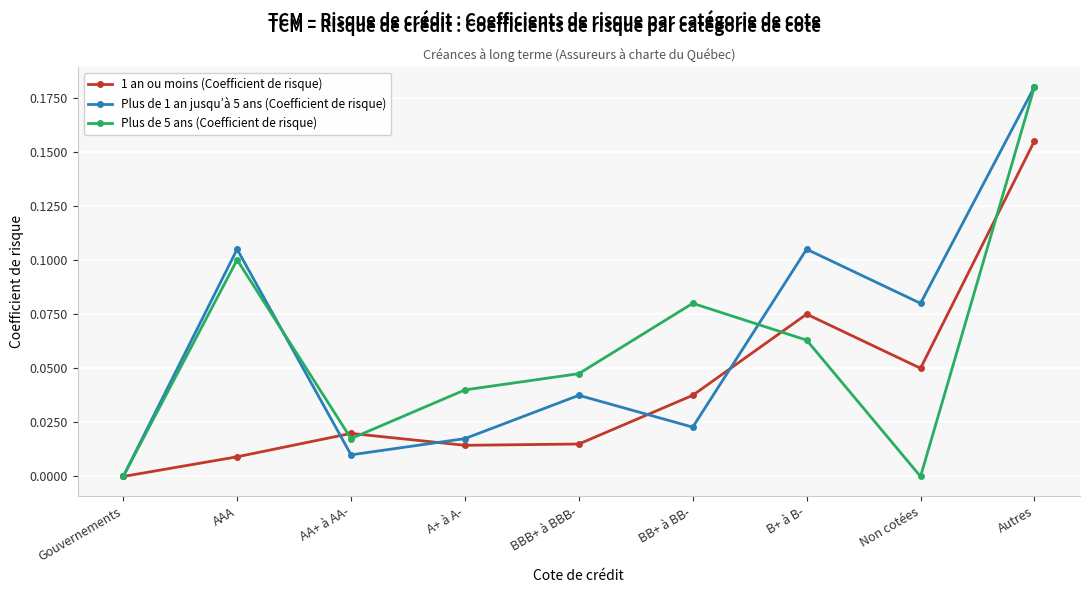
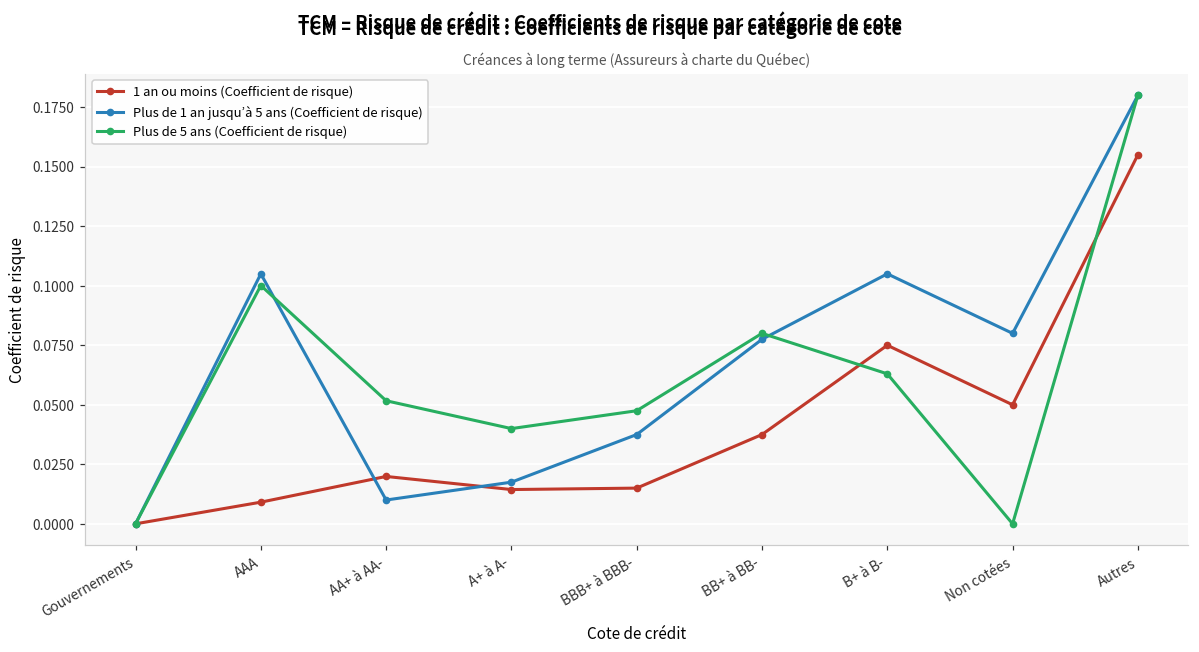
Plus de 5 ans (Coefficient de risque), AA+ à AA-: 0.018 -> 0.052
Plus de 1 an jusqu’à 5 ans (Coefficient de risque), BB+ à BB-: 0.023 -> 0.078
